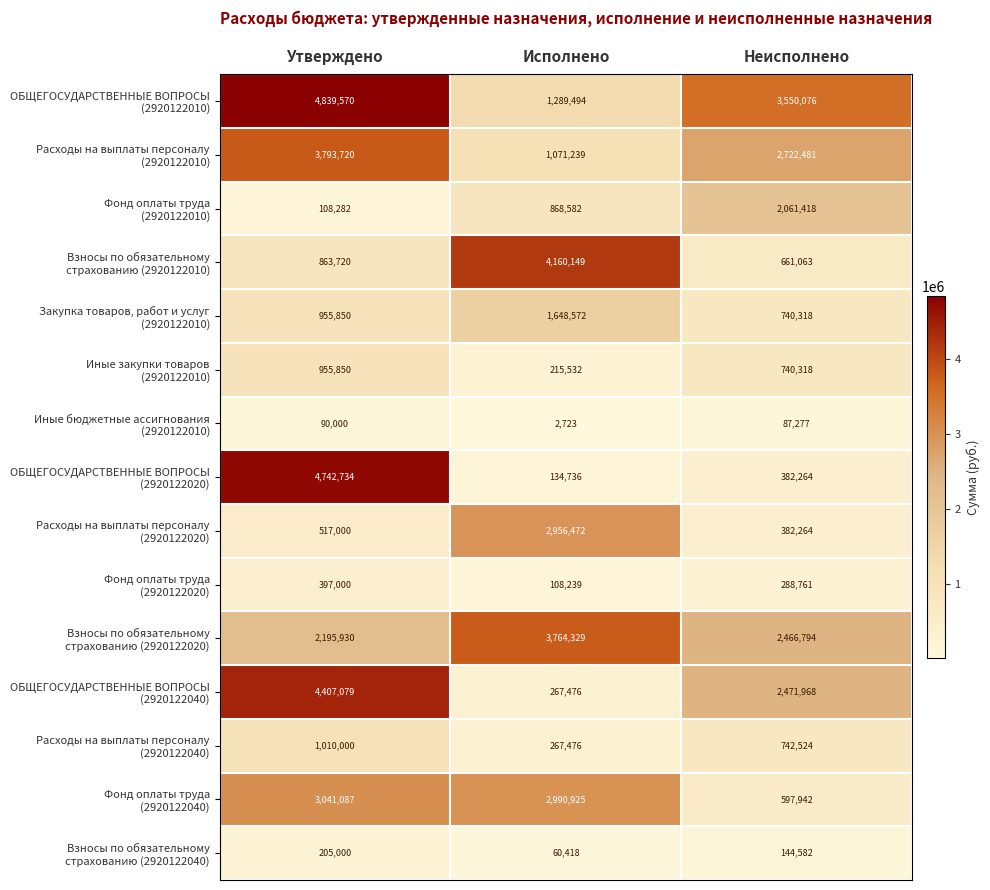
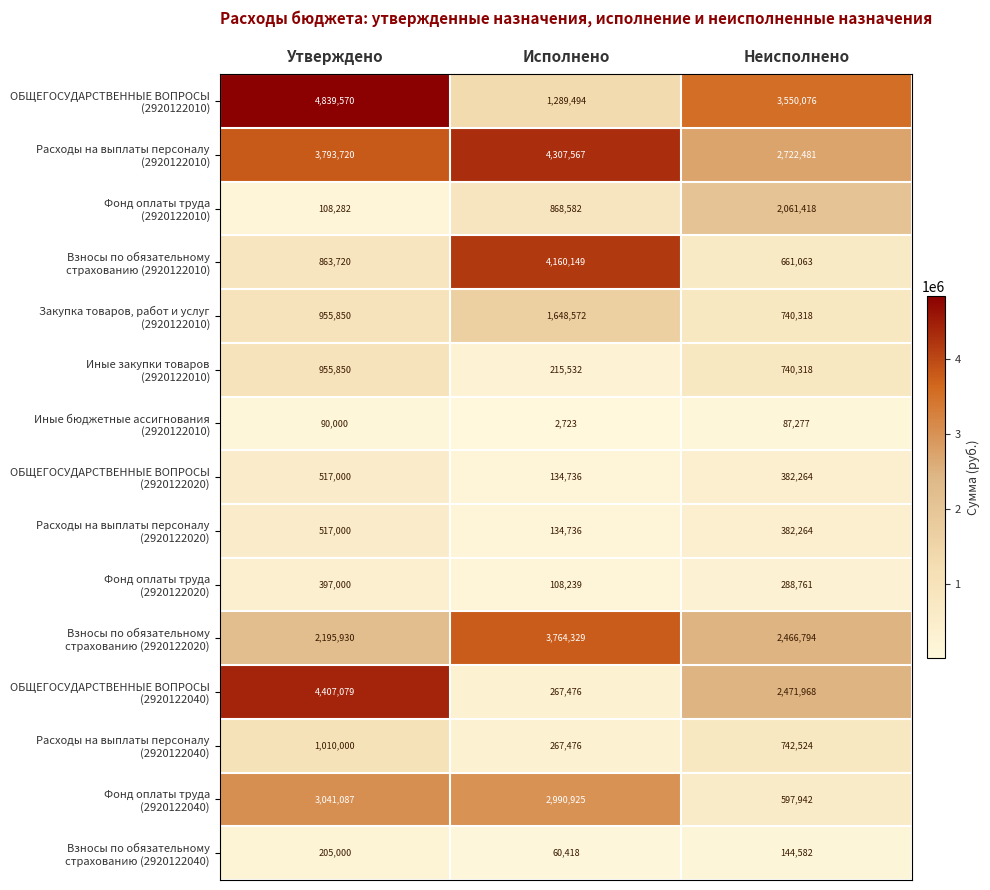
Расходы на выплаты персоналу (2920122010), Исполнено: 1,071,239 -> 4,307,567
ОБЩЕГОСУДАРСТВЕННЫЕ ВОПРОСЫ (2920122020), Утверждено: 4,742,734 -> 517,000
Расходы на выплаты персоналу (2920122020), Исполнено: 2,956,472 -> 134,736
